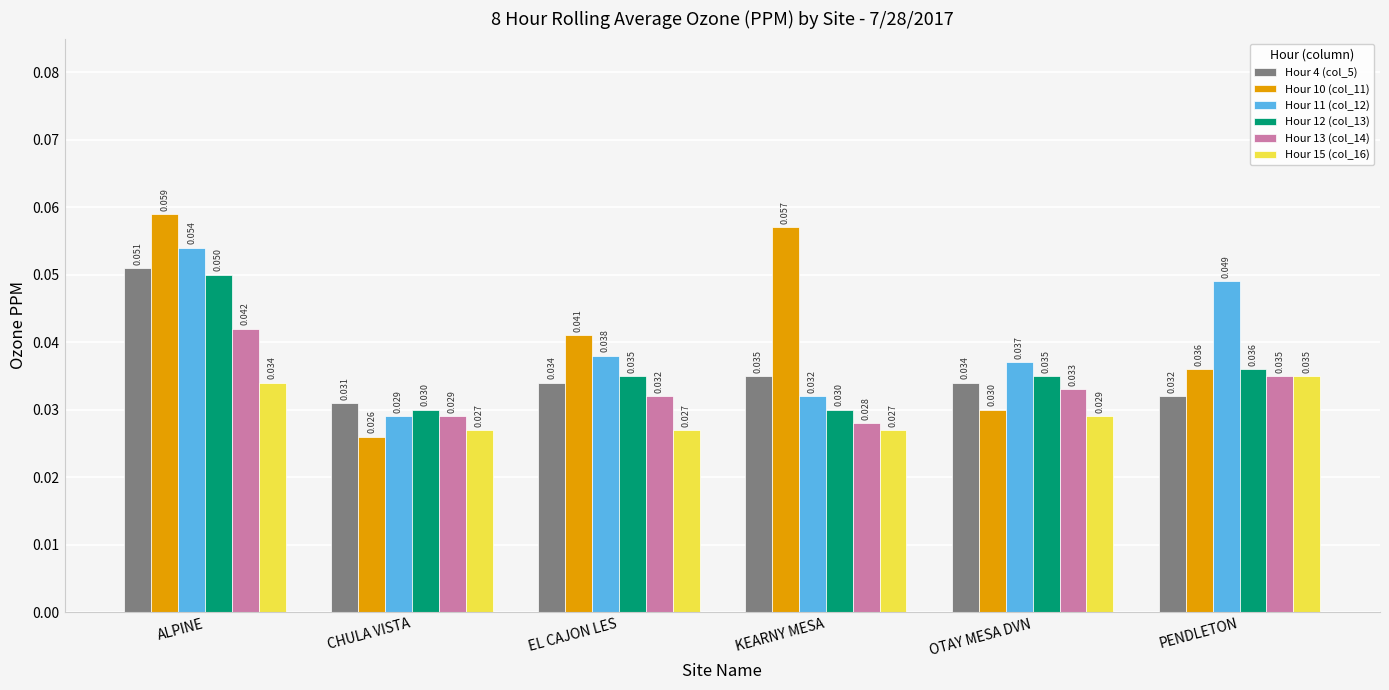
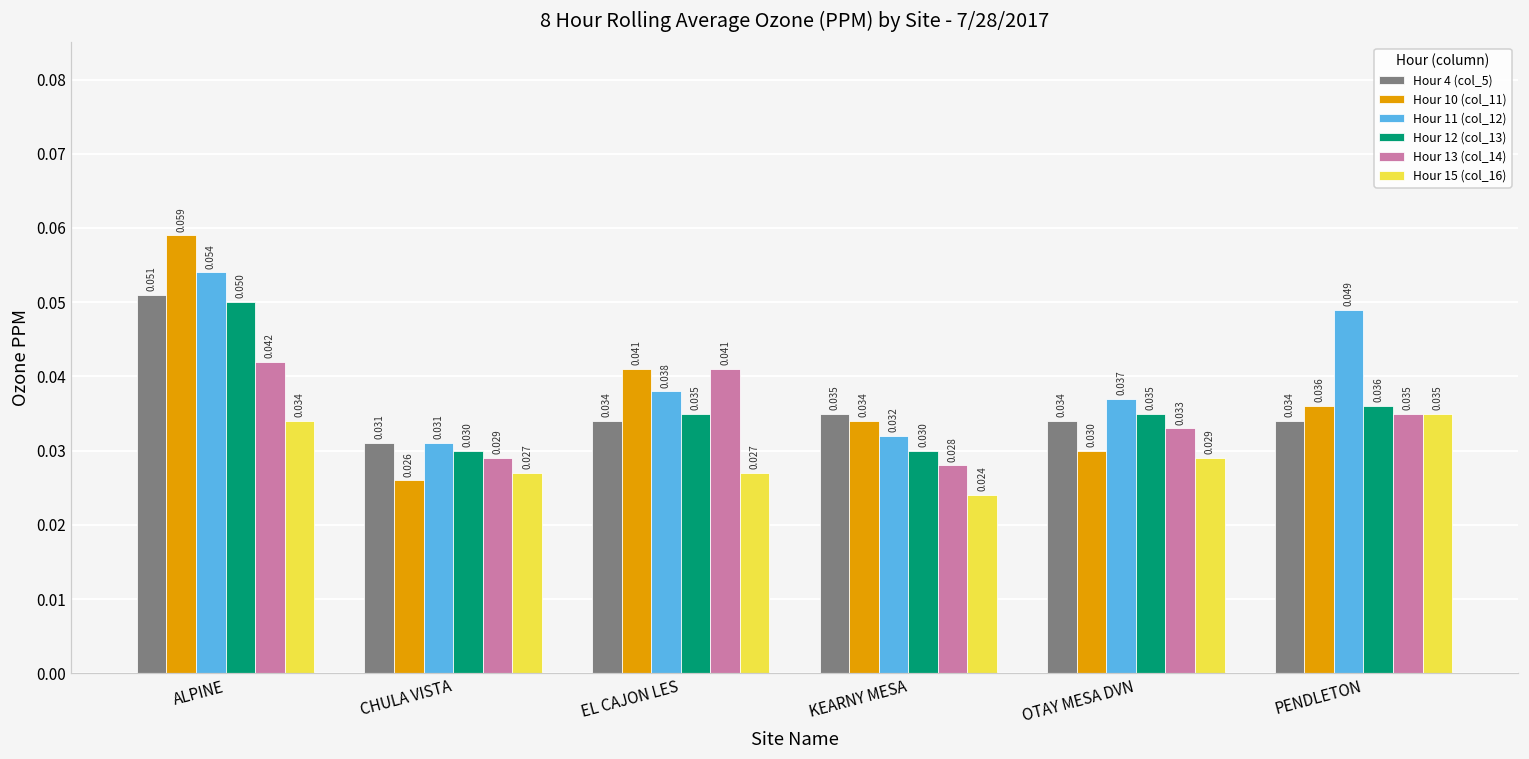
Hour 11 (col_12), CHULA VISTA: 0.029 -> 0.031
Hour 13 (col_14), EL CAJON LES: 0.032 -> 0.041
Hour 10 (col_11), KEARNY MESA: 0.057 -> 0.034
Hour 15 (col_16), KEARNY MESA: 0.027 -> 0.024
Hour 4 (col_5), PENDLETON: 0.032 -> 0.034
